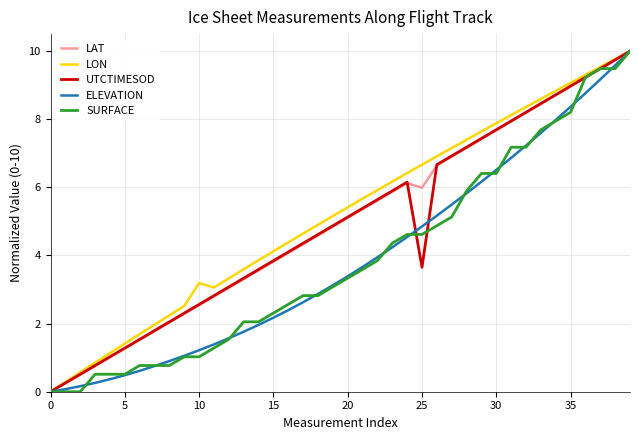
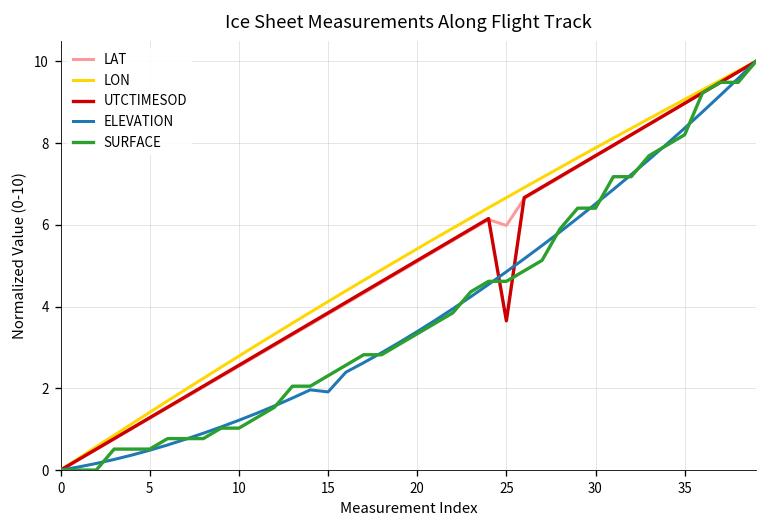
LON, 10: 3.2 -> 2.8
ELEVATION, 15: 2.2 -> 1.9
